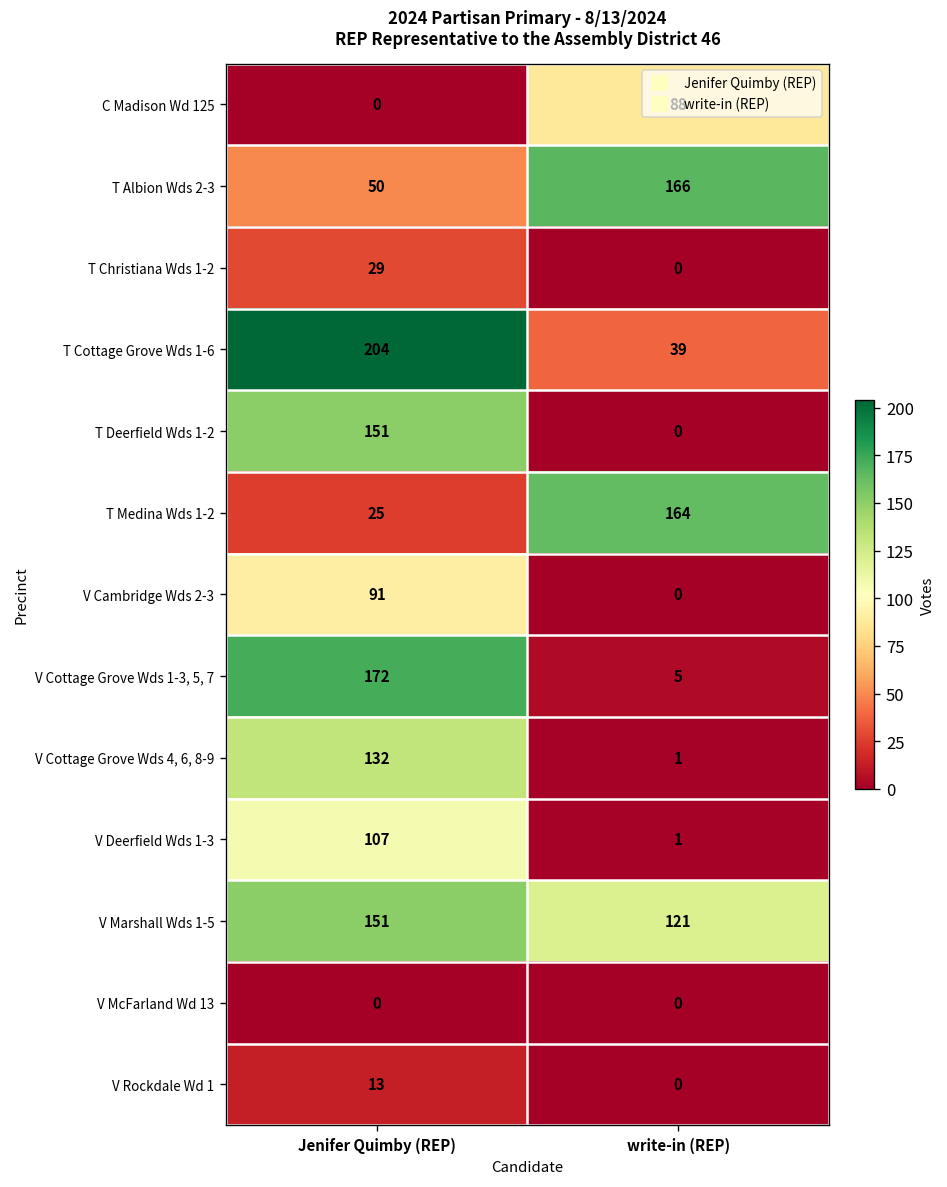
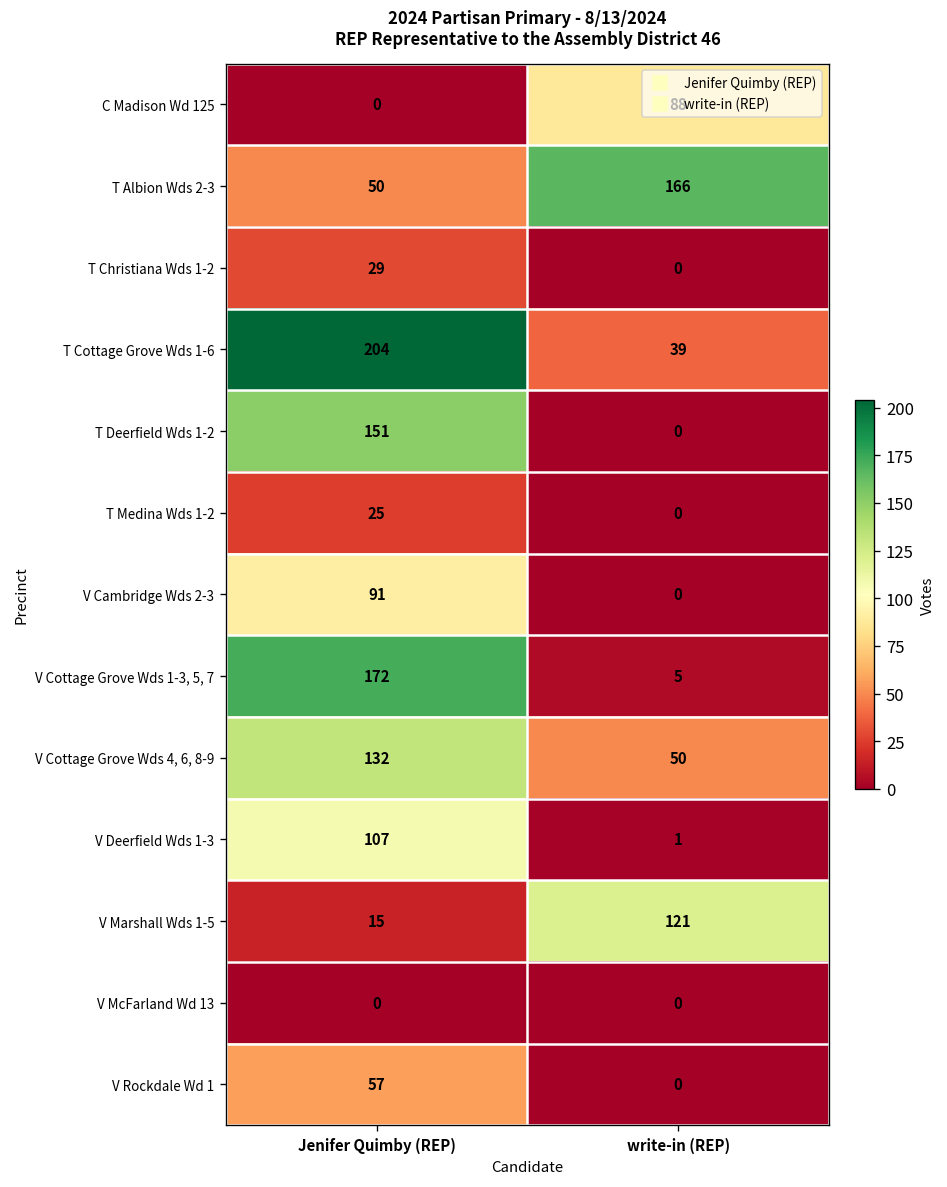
T Medina Wds 1-2, write-in (REP): 164 -> 0
V Cottage Grove Wds 4, 6, 8-9, write-in (REP): 1 -> 50
V Marshall Wds 1-5, Jenifer Quimby (REP): 151 -> 15
V Rockdale Wd 1, Jenifer Quimby (REP): 13 -> 57
